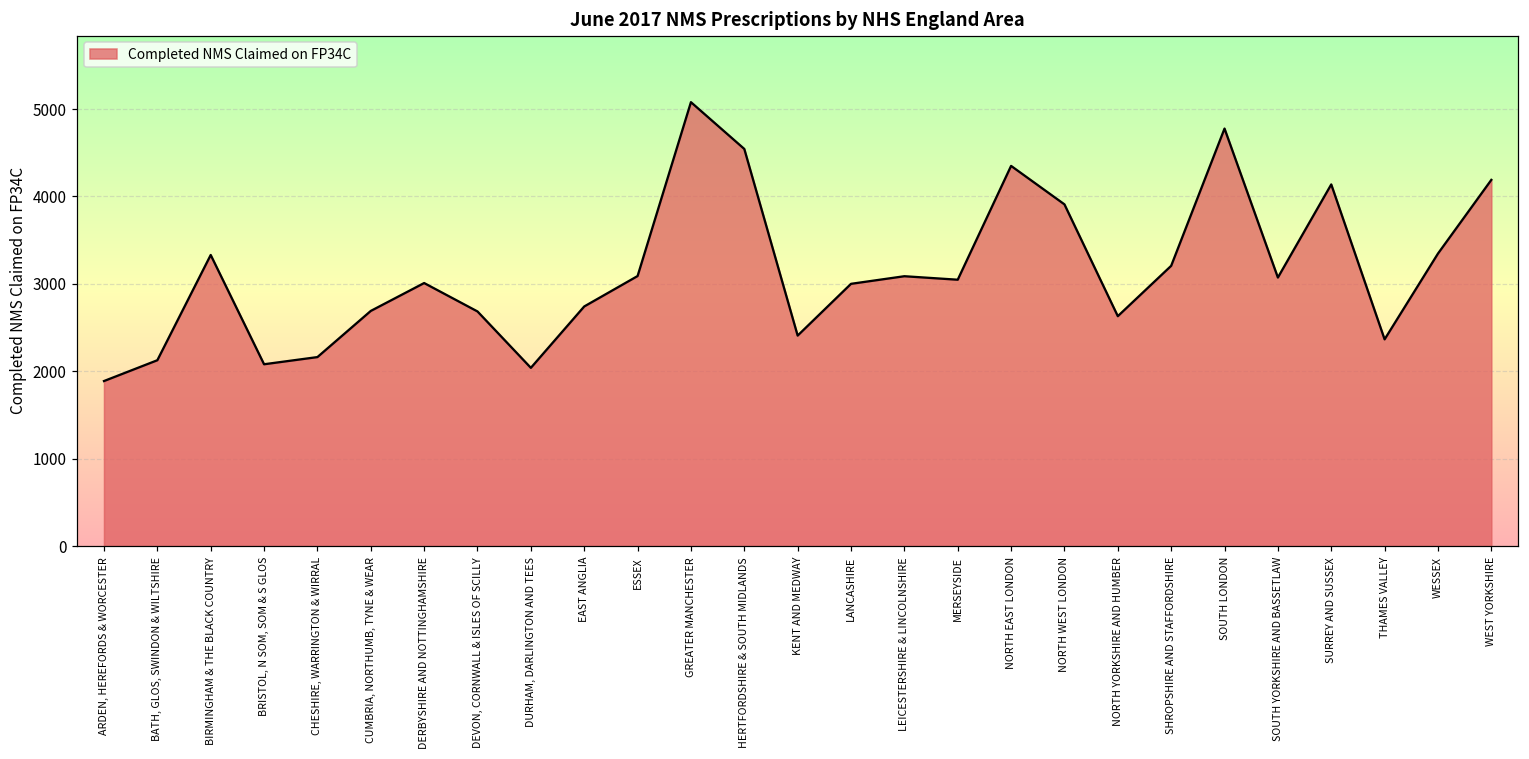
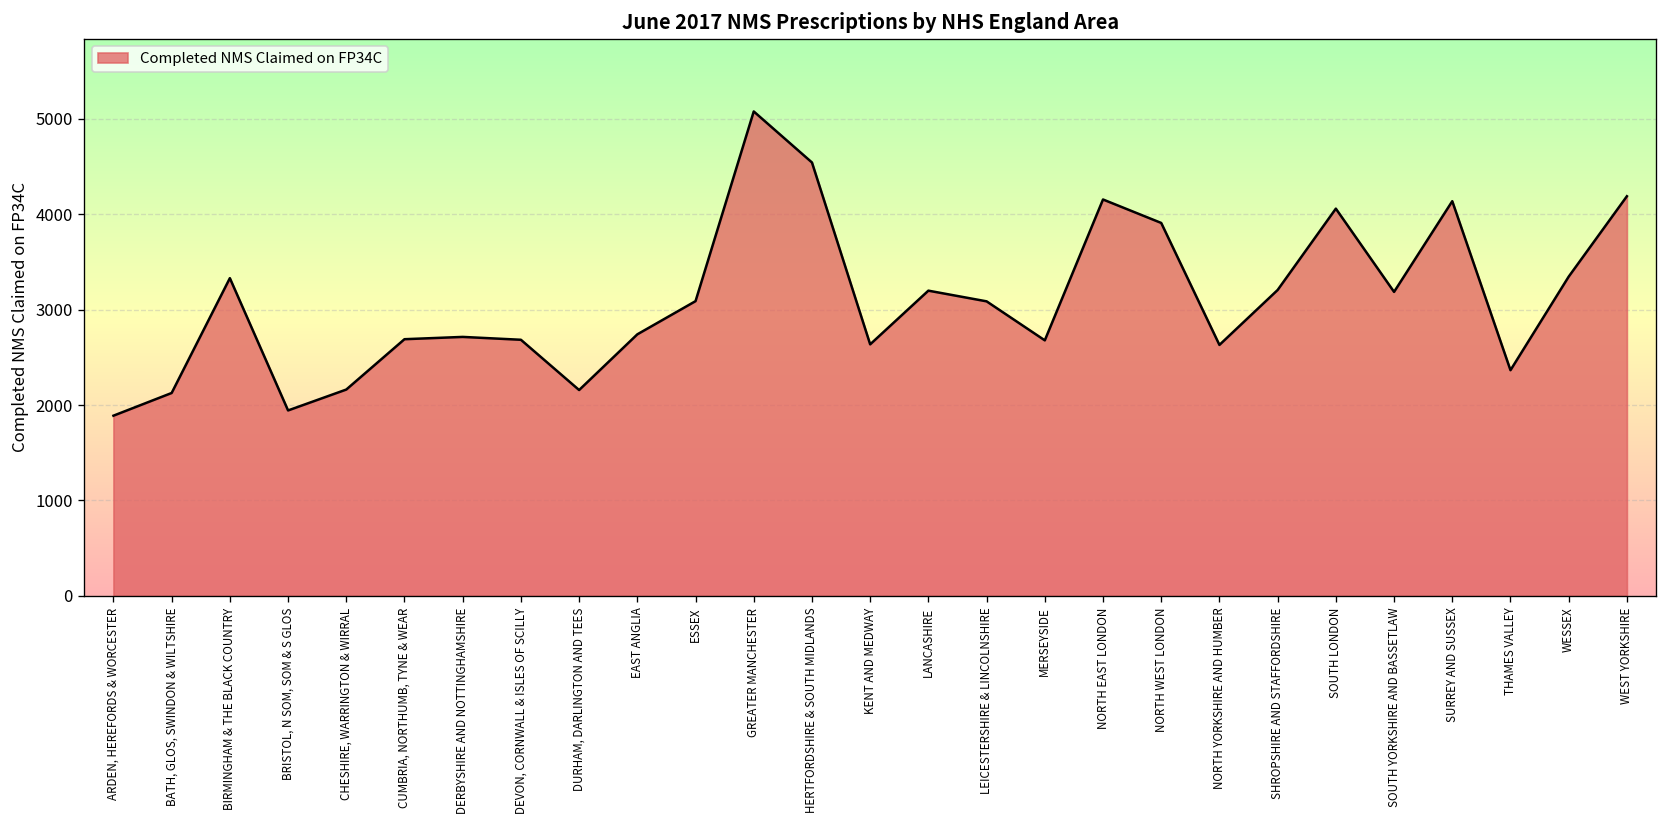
BRISTOL, N SOM, SOM & S GLOS: 2100 -> 1900
DERBYSHIRE AND NOTTINGHAMSHIRE: 3000 -> 2700
DURHAM, DARLINGTON AND TEES: 2000 -> 2200
KENT AND MEDWAY: 2400 -> 2600
LANCASHIRE: 3000 -> 3200
MERSEYSIDE: 3000 -> 2700
NORTH EAST LONDON: 4400 -> 4200
SOUTH LONDON: 4800 -> 4100
SOUTH YORKSHIRE AND BASSETLAW: 3100 -> 3200
